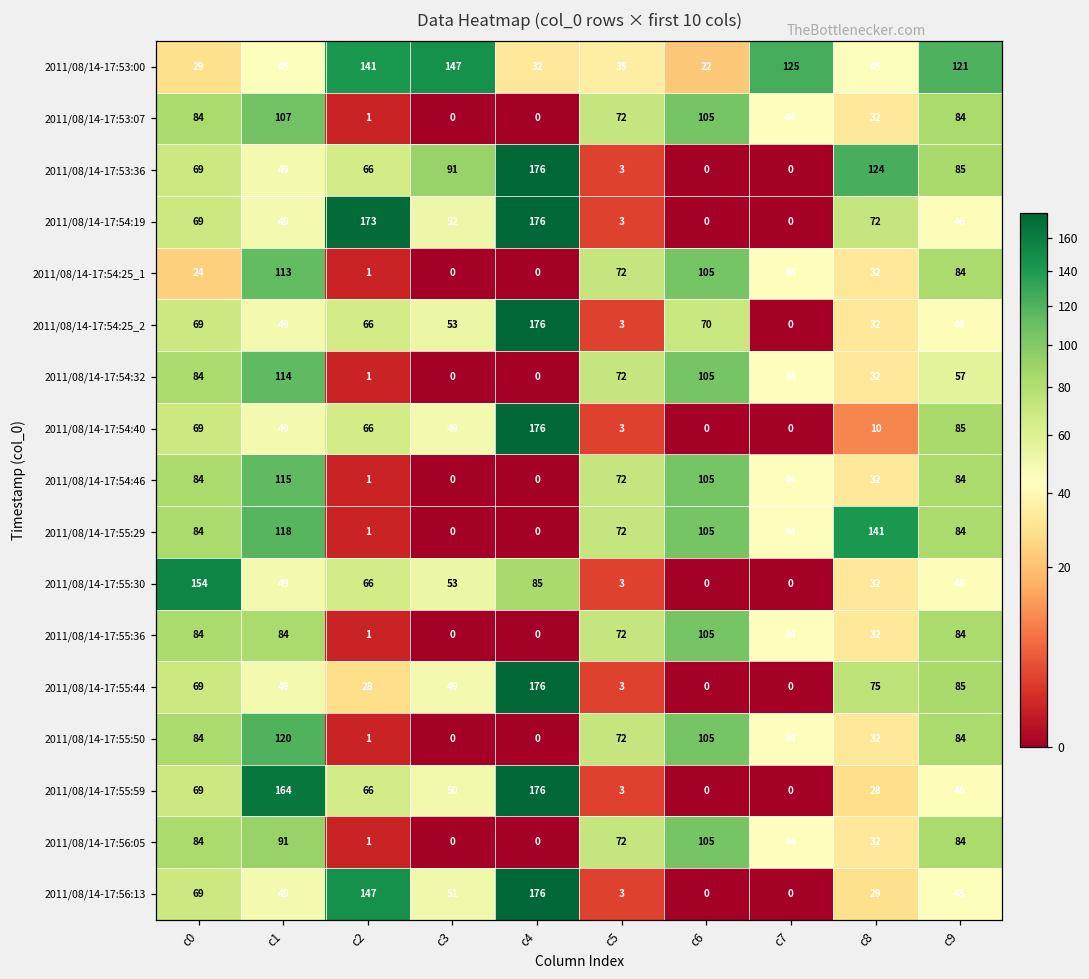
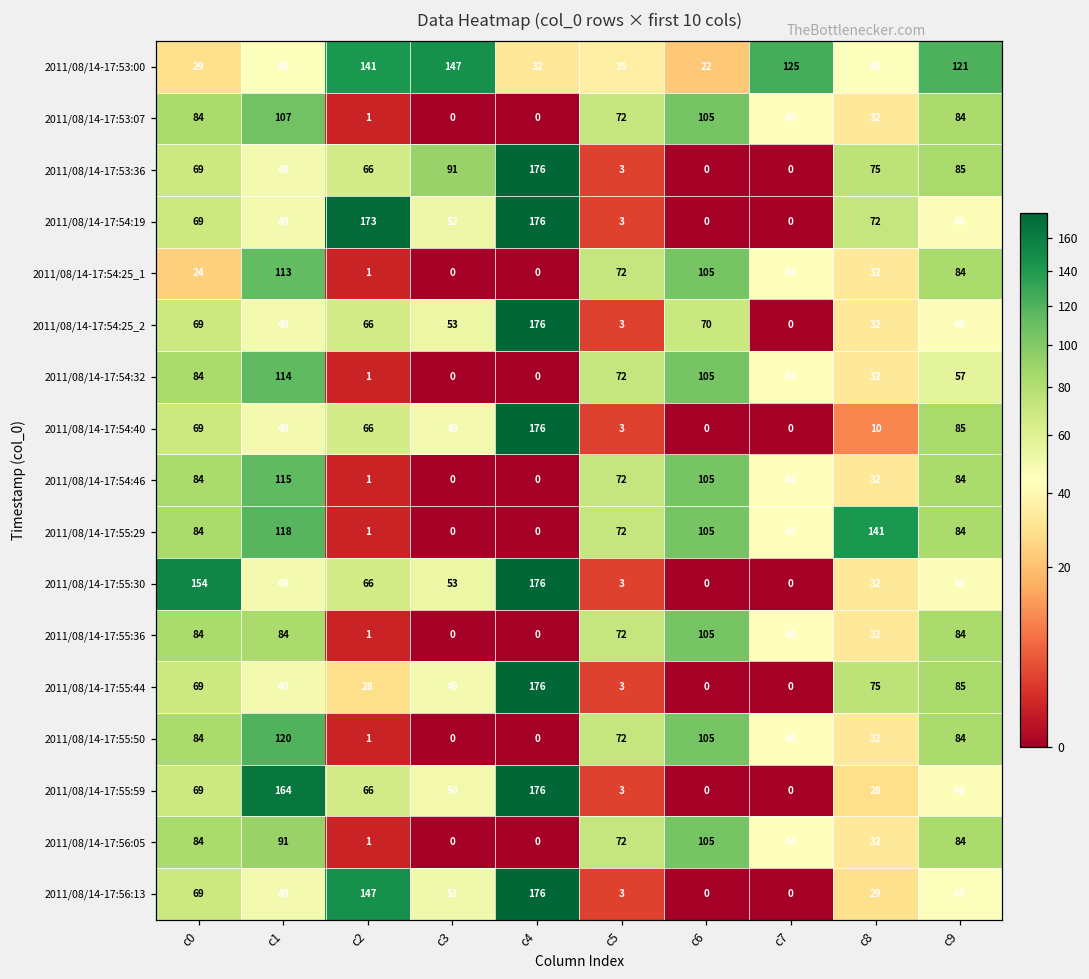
2011/08/14-17:53:36, c8: 124 -> 75
2011/08/14-17:55:30, c4: 85 -> 176
